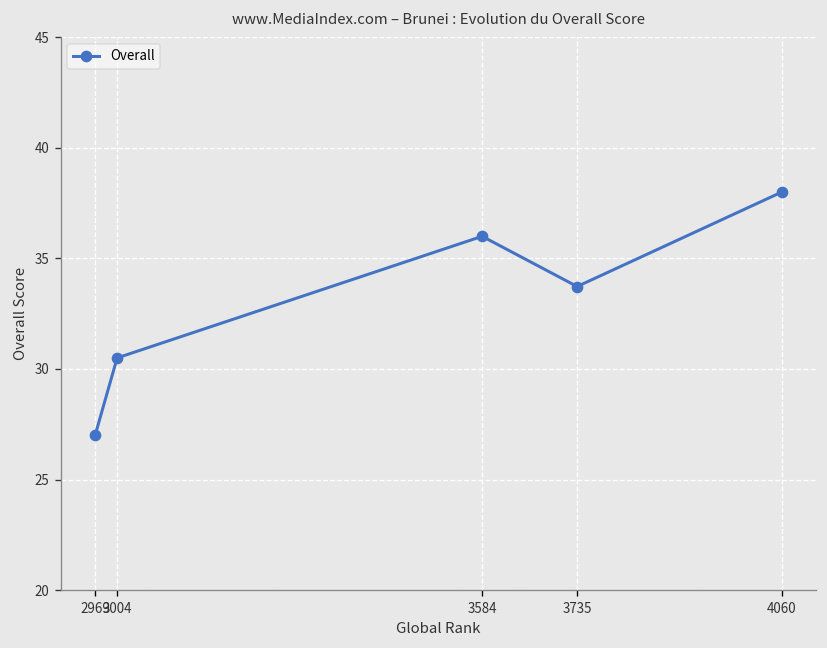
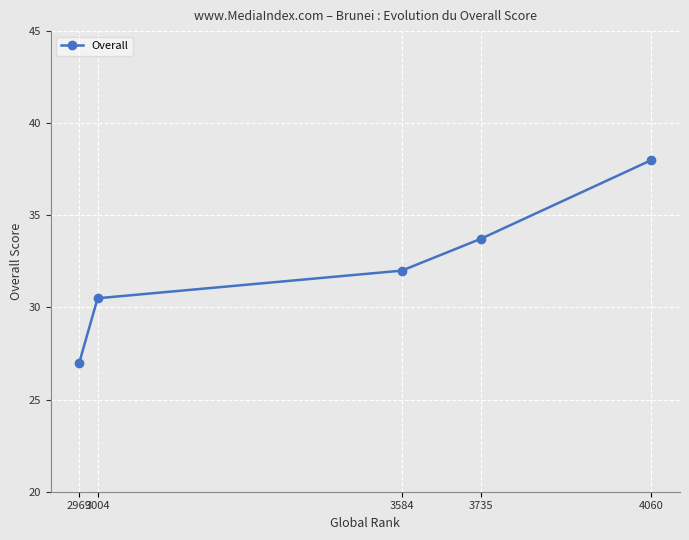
3584: 36 -> 32
